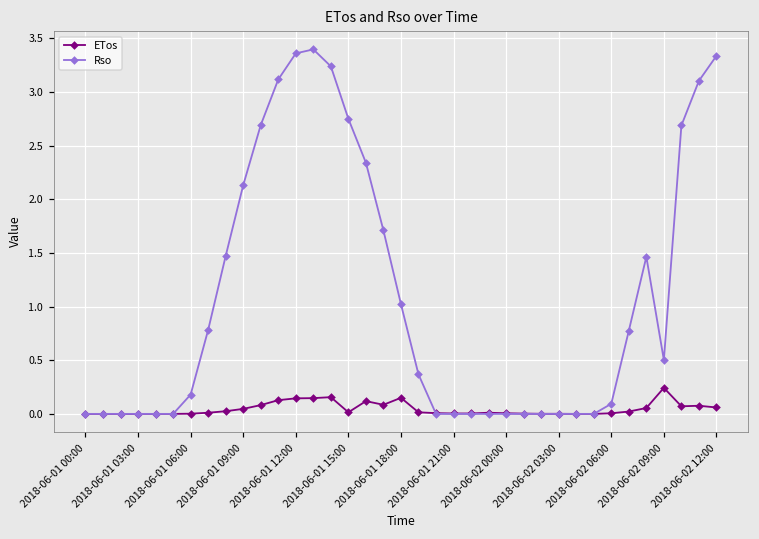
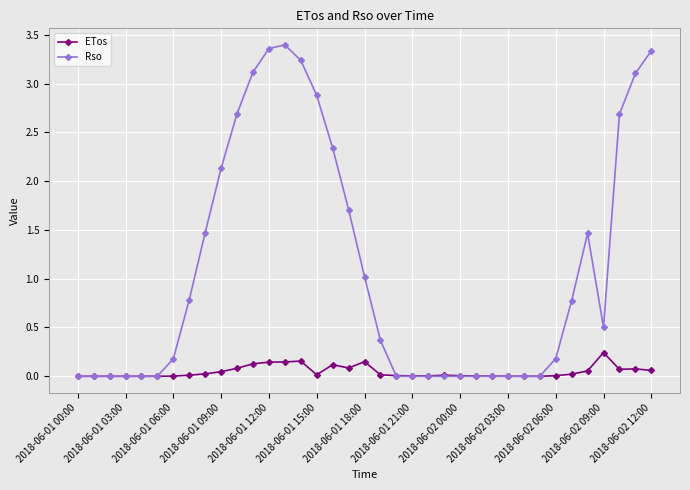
Rso, 2018-06-01 15:00: 2.7 -> 2.9
Rso, 2018-06-02 06:00: 0.1 -> 0.2
